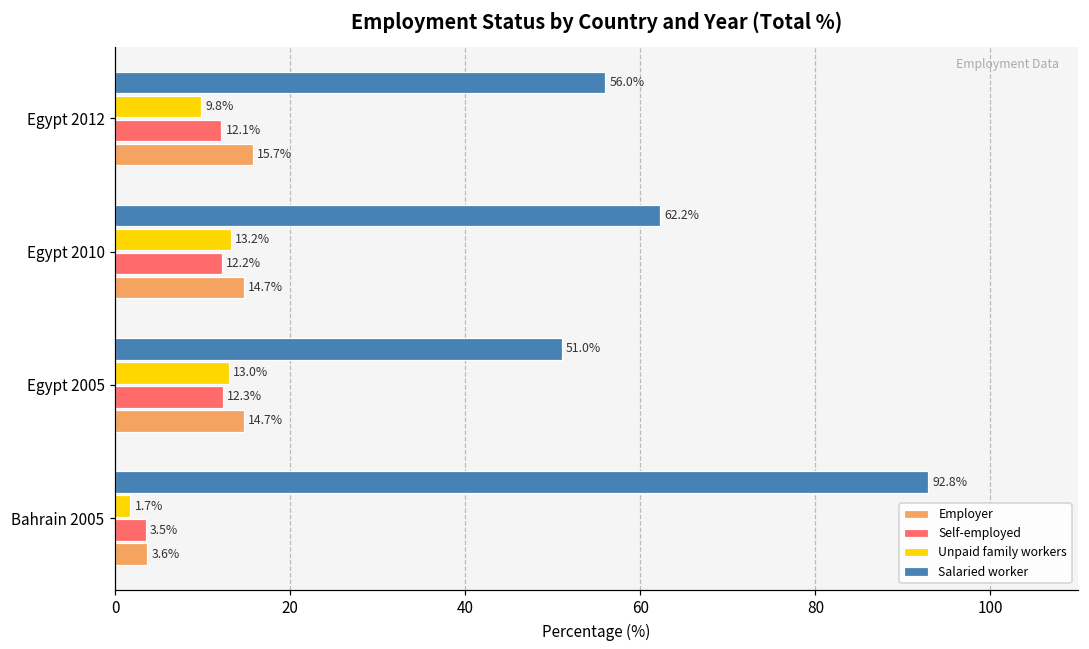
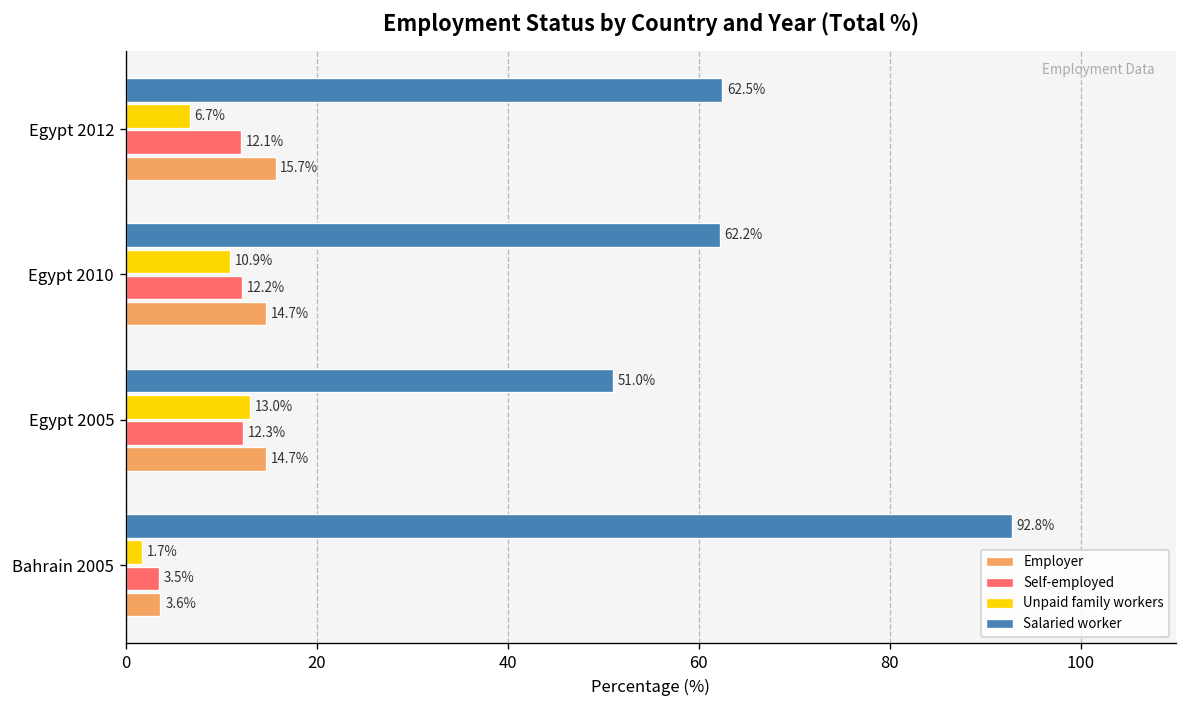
Salaried worker, Egypt 2012: 56.0% -> 62.5%
Unpaid family workers, Egypt 2012: 9.8% -> 6.7%
Unpaid family workers, Egypt 2010: 13.2% -> 10.9%
